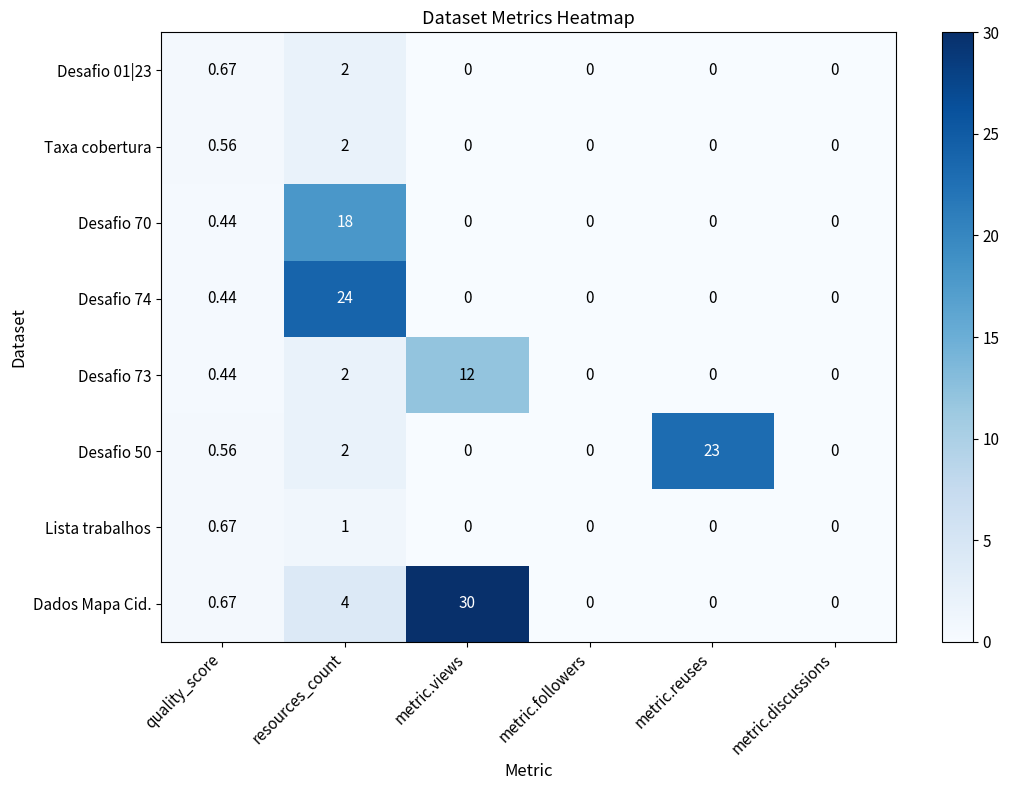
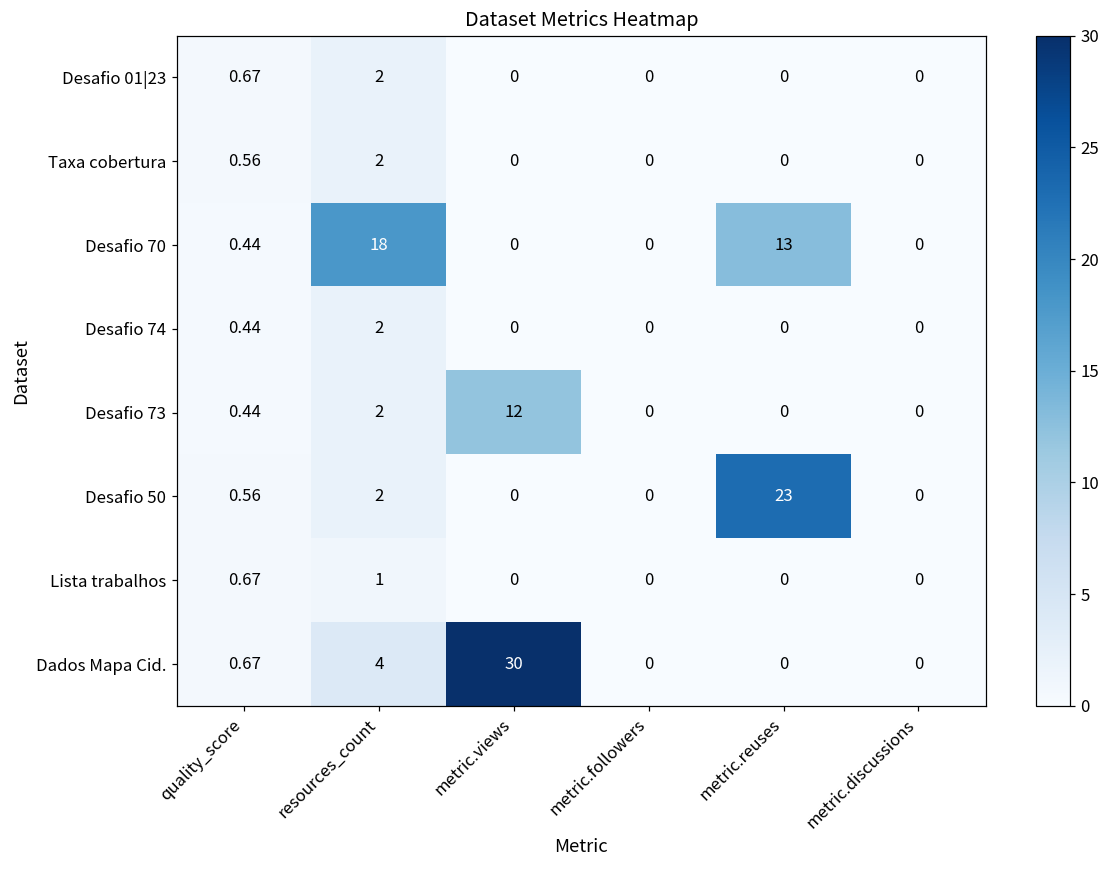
Desafio 70, metric.reuses: 0 -> 13
Desafio 74, resources_count: 24 -> 2
